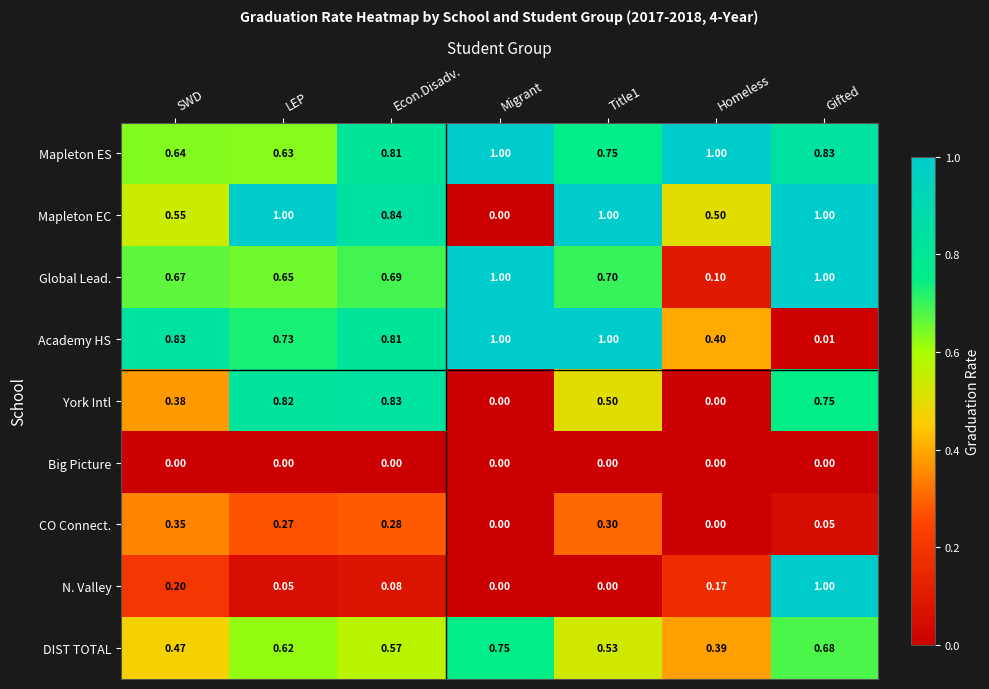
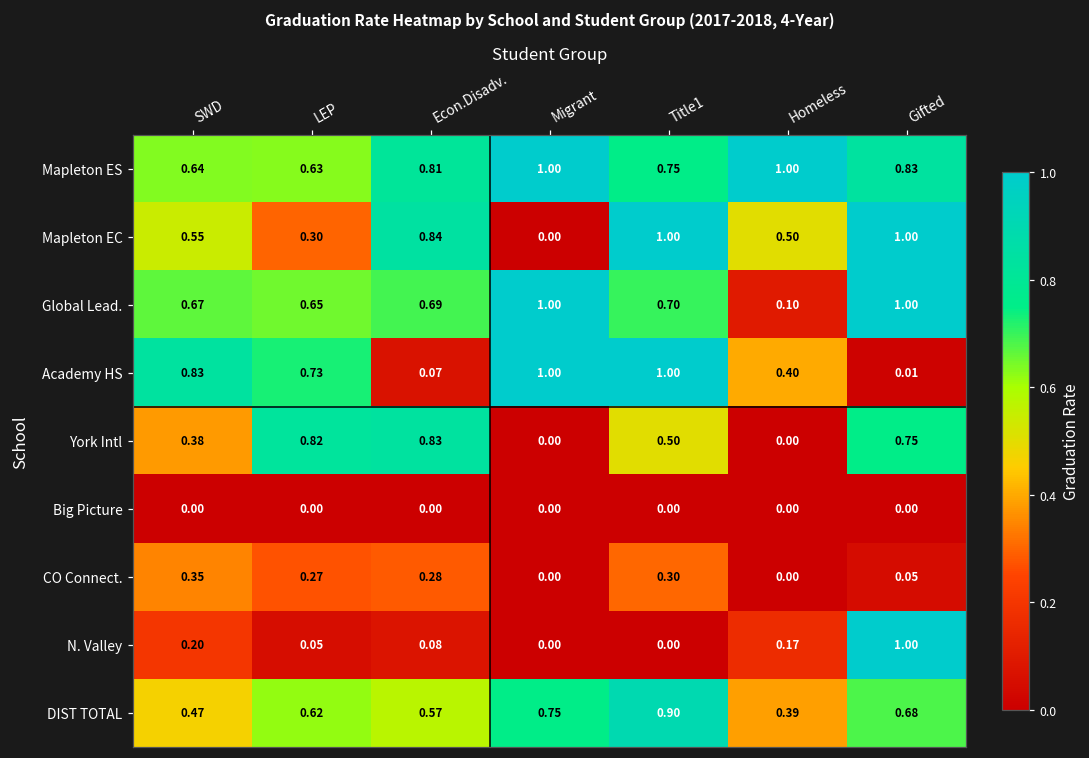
Mapleton EC, LEP: 1.00 -> 0.30
Academy HS, Econ.Disadv.: 0.81 -> 0.07
DIST TOTAL, Title1: 0.53 -> 0.90
